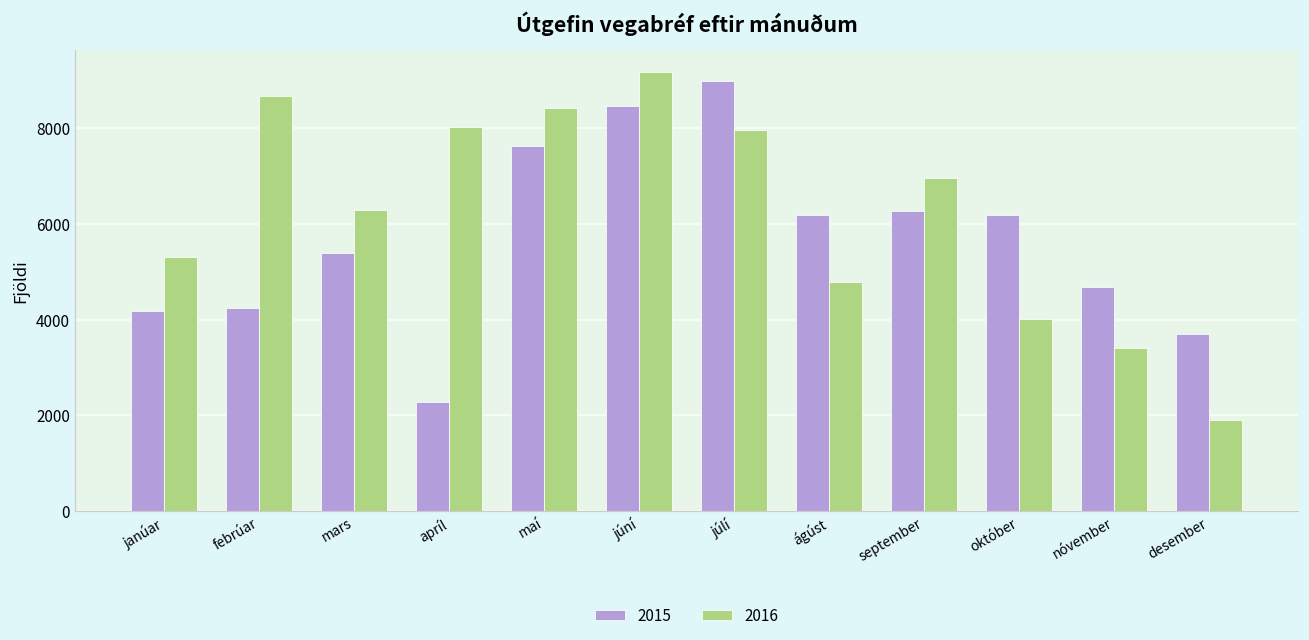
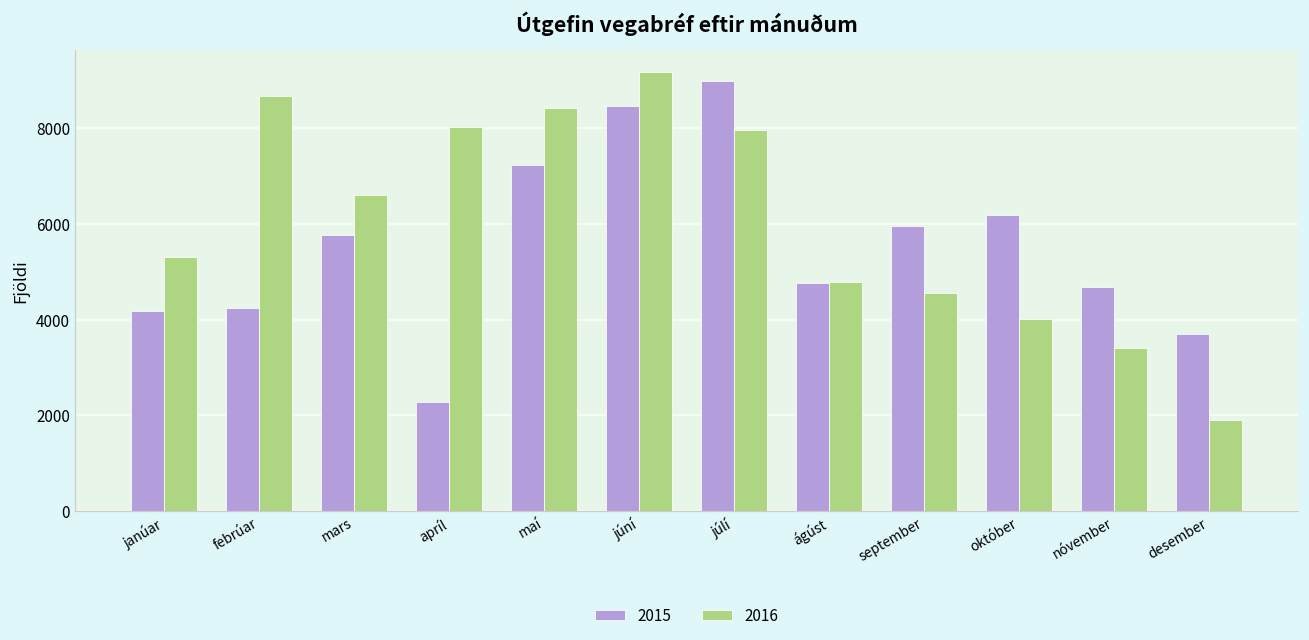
2015, mars: 5400 -> 5800
2016, mars: 6300 -> 6600
2015, maí: 7600 -> 7200
2015, ágúst: 6200 -> 4800
2015, september: 6300 -> 6000
2016, september: 7000 -> 4600
